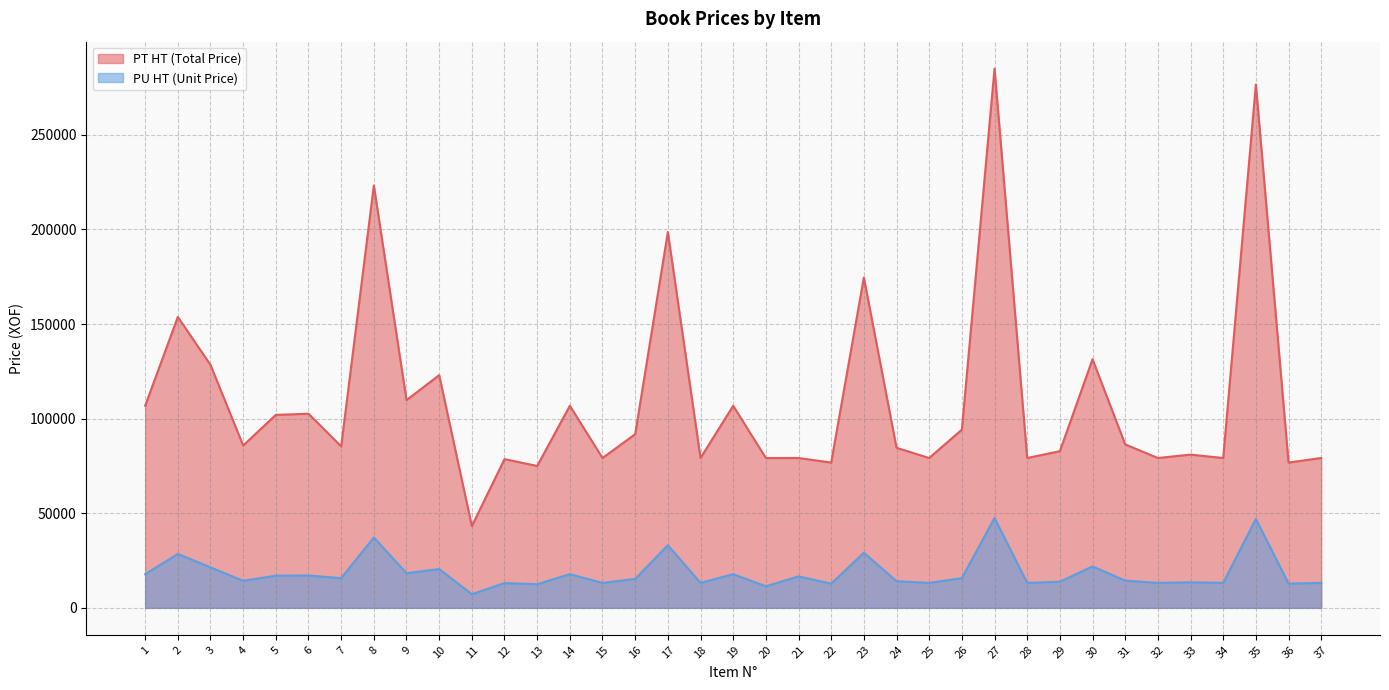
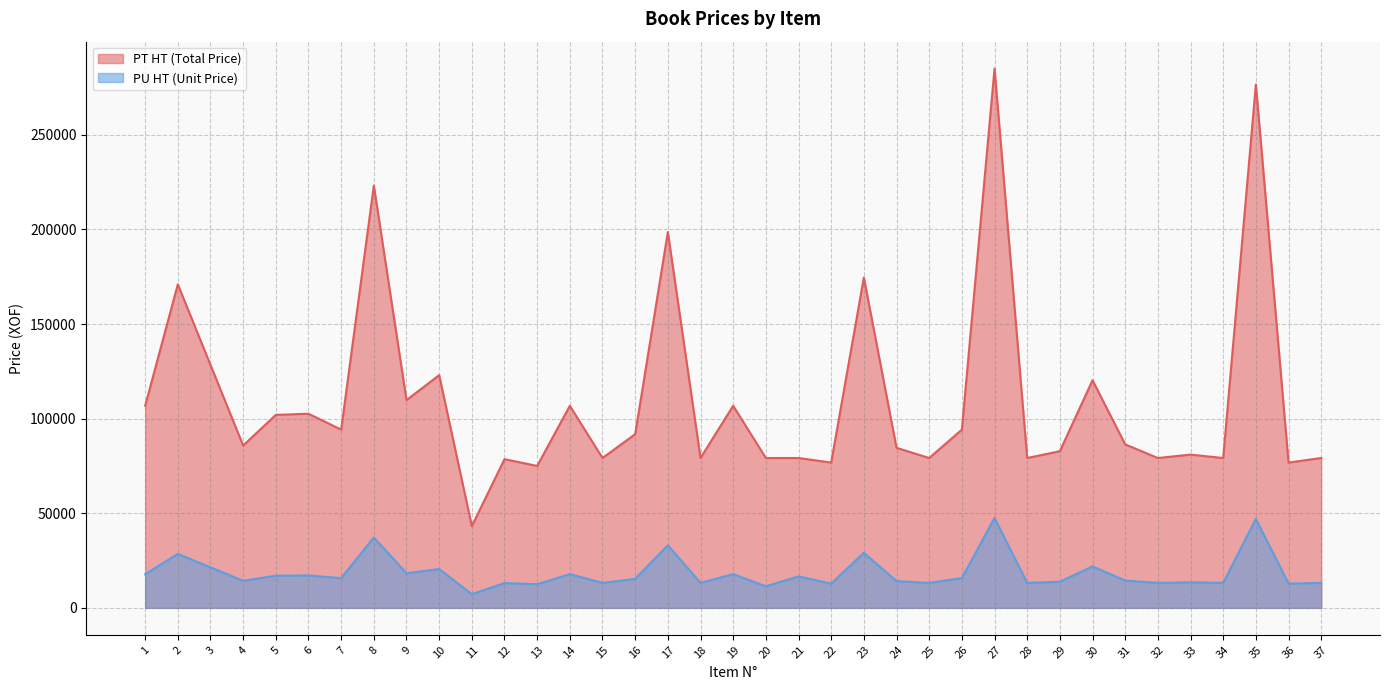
PT HT (Total Price), 2: 154000 -> 171000
PT HT (Total Price), 7: 85000 -> 94000
PT HT (Total Price), 30: 131000 -> 120000
